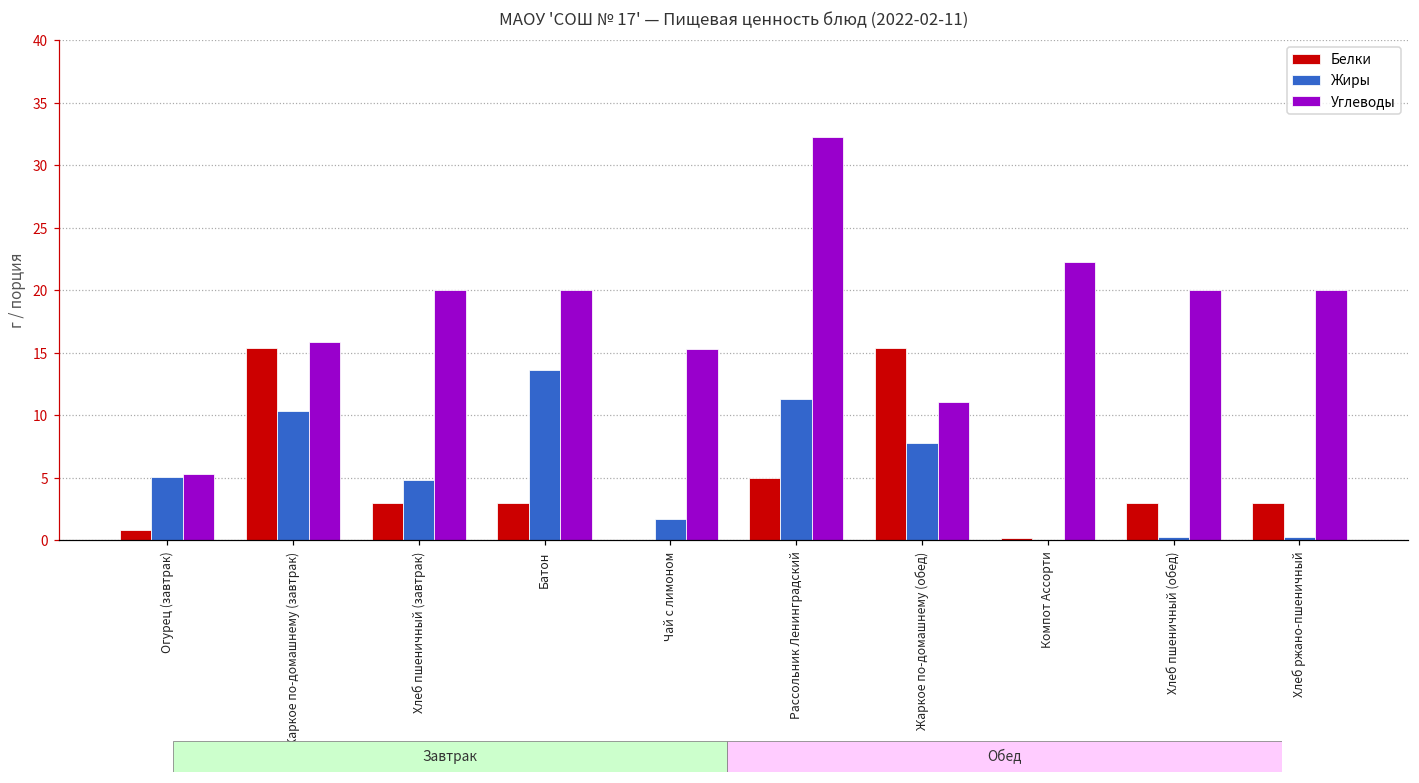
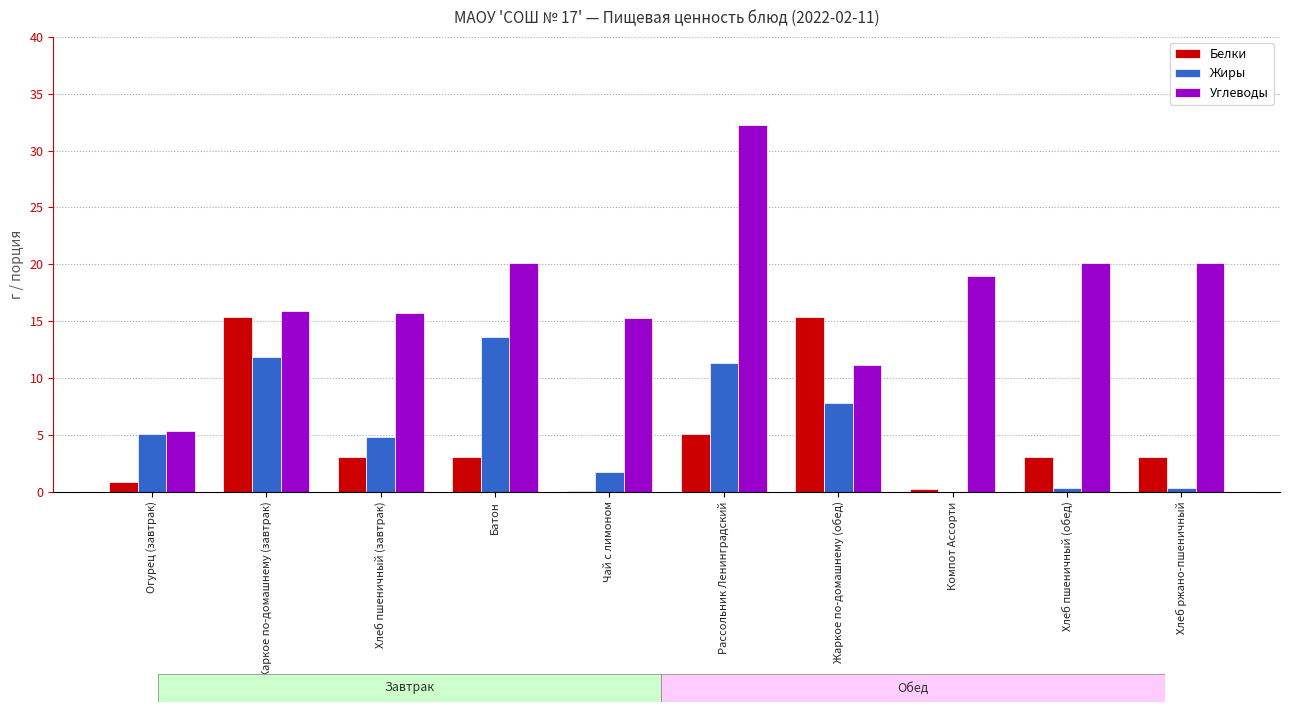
Жиры, Жаркое по-домашнему (завтрак): 10.4 -> 11.8
Углеводы, Хлеб пшеничный (завтрак): 20.1 -> 15.7
Углеводы, Компот Ассорти: 22.3 -> 19.0
